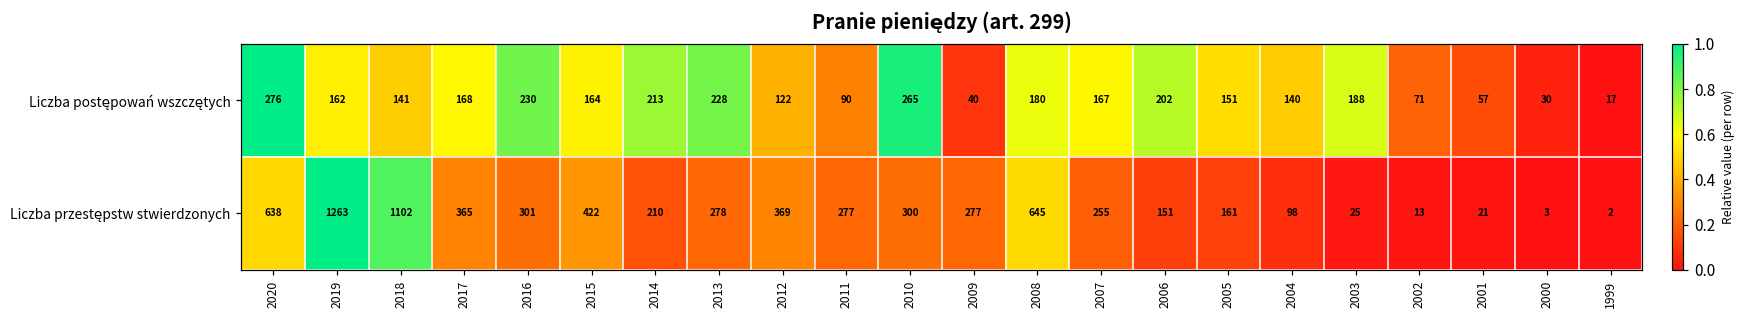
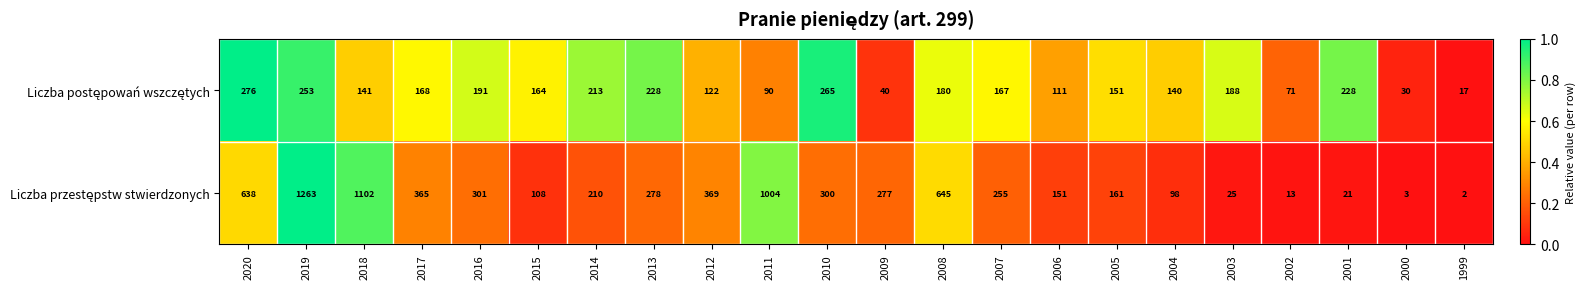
Liczba postępowań wszczętych, 2019: 162 -> 253
Liczba postępowań wszczętych, 2016: 230 -> 191
Liczba postępowań wszczętych, 2006: 202 -> 111
Liczba postępowań wszczętych, 2001: 57 -> 228
Liczba przestępstw stwierdzonych, 2015: 422 -> 108
Liczba przestępstw stwierdzonych, 2011: 277 -> 1004
